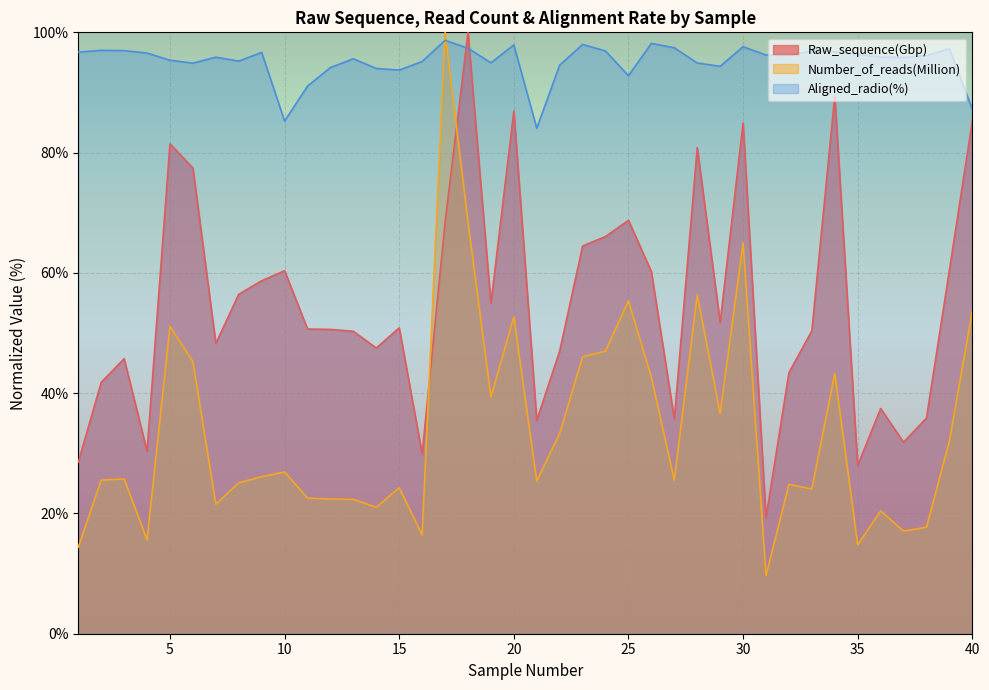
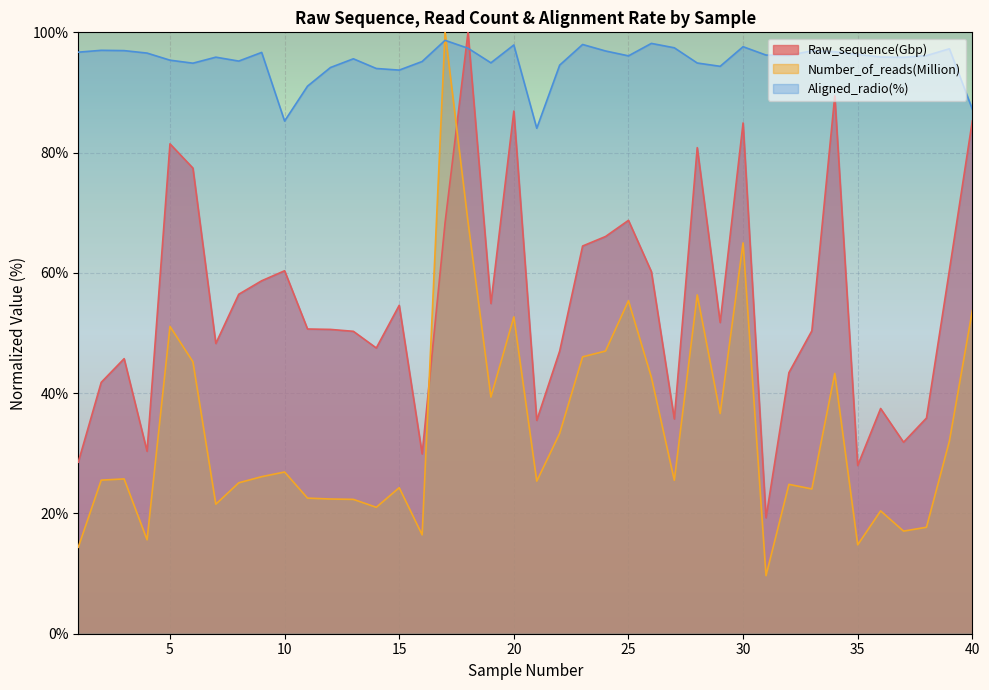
Raw_sequence(Gbp), 15: 51% -> 55%
Aligned_radio(%), 25: 93% -> 96%
